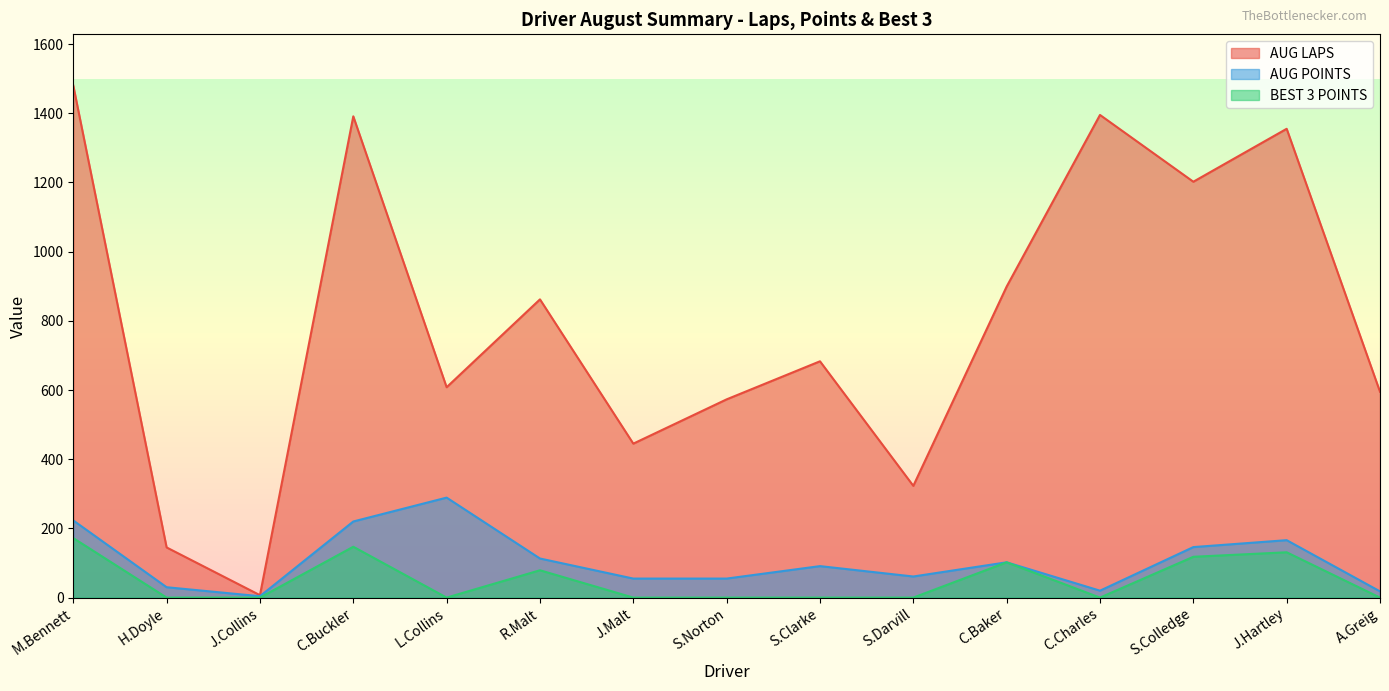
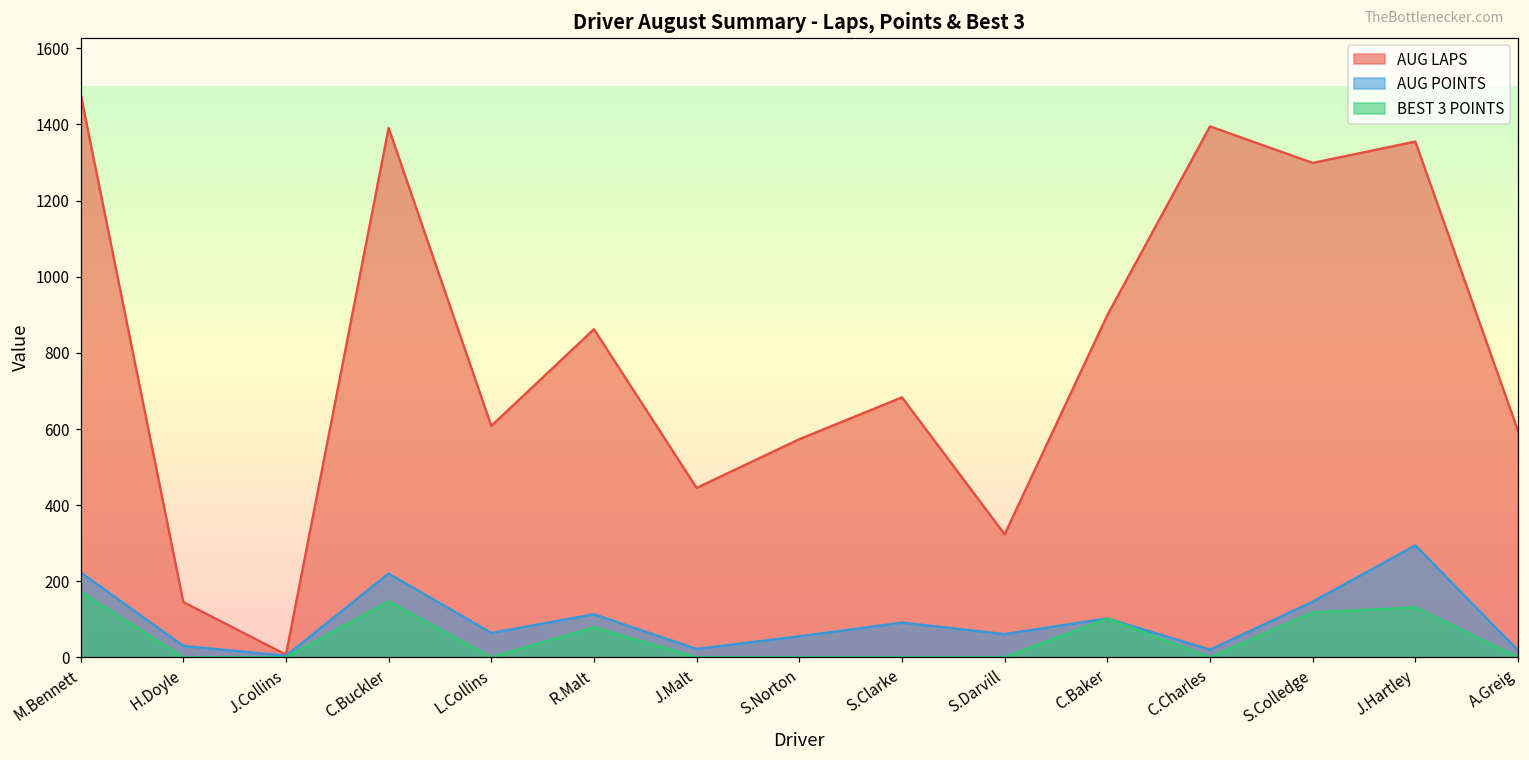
AUG POINTS, L.Collins: 290 -> 60
AUG POINTS, J.Malt: 60 -> 20
AUG LAPS, S.Colledge: 1200 -> 1300
AUG POINTS, J.Hartley: 170 -> 290
